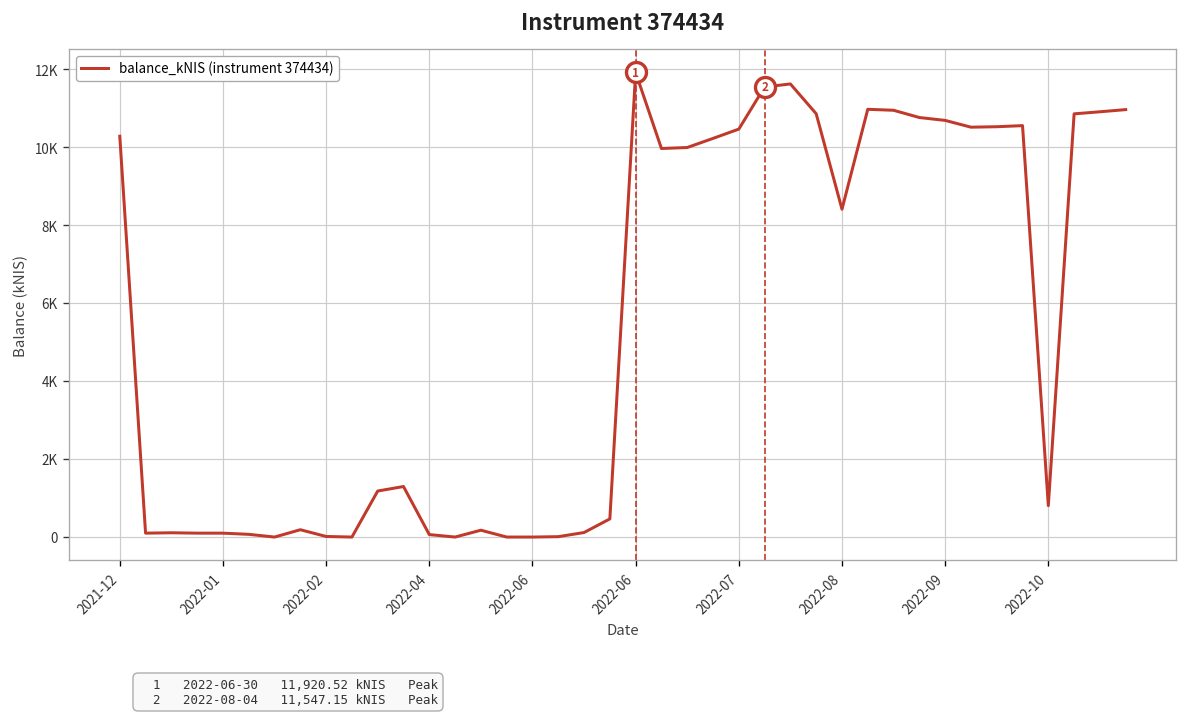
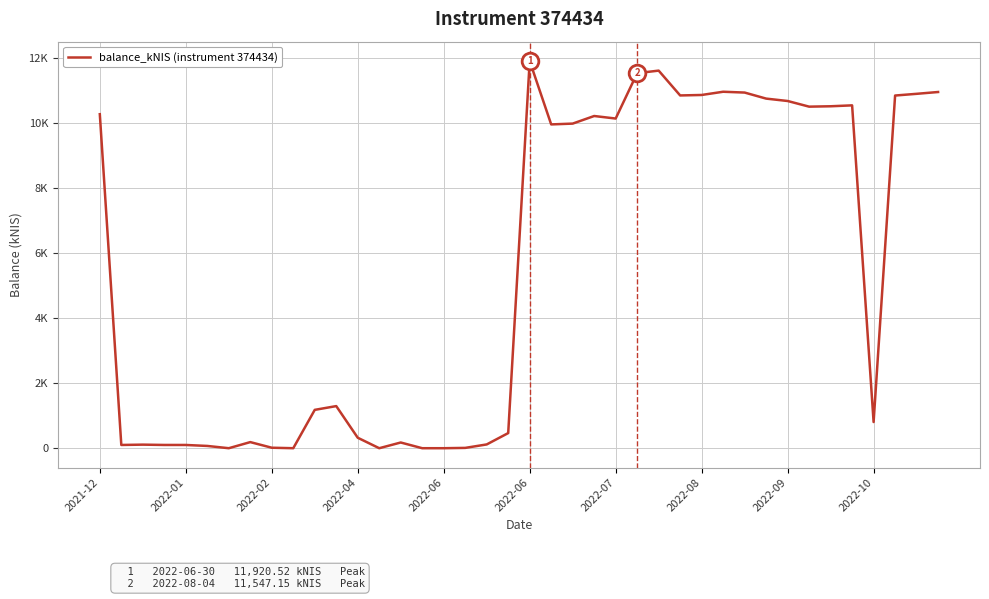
balance_kNIS (instrument 374434), 2022-04: 100 -> 300
balance_kNIS (instrument 374434), 2022-07: 10500 -> 10100
balance_kNIS (instrument 374434), 2022-08: 8400 -> 10900
